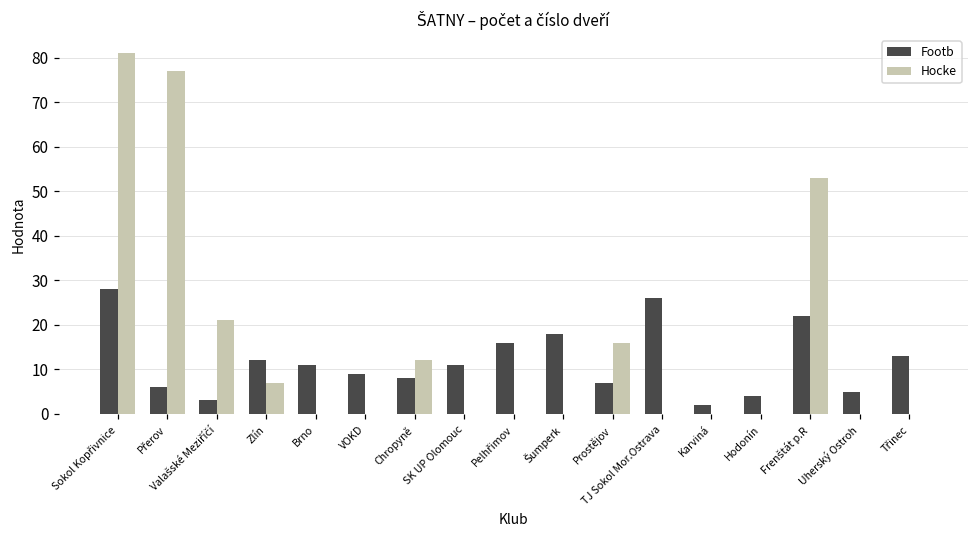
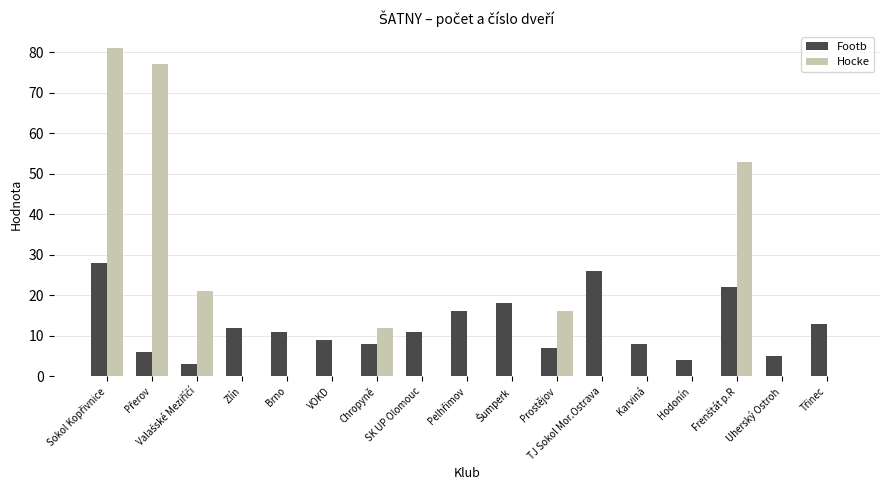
Hocke, Zlín: 7 -> 0
Footb, Karviná: 2 -> 8
